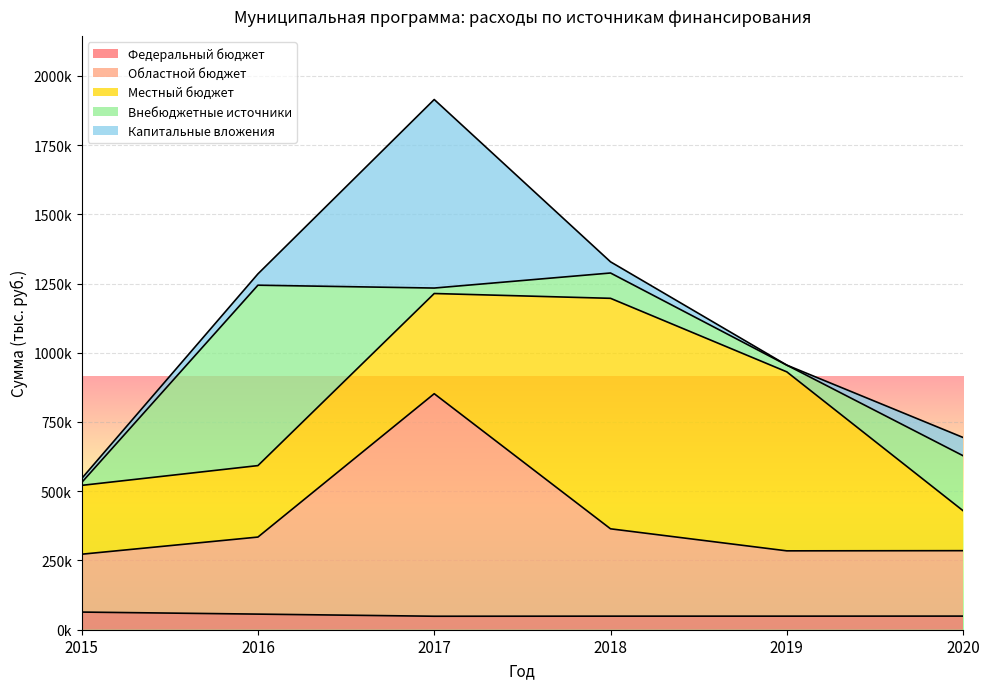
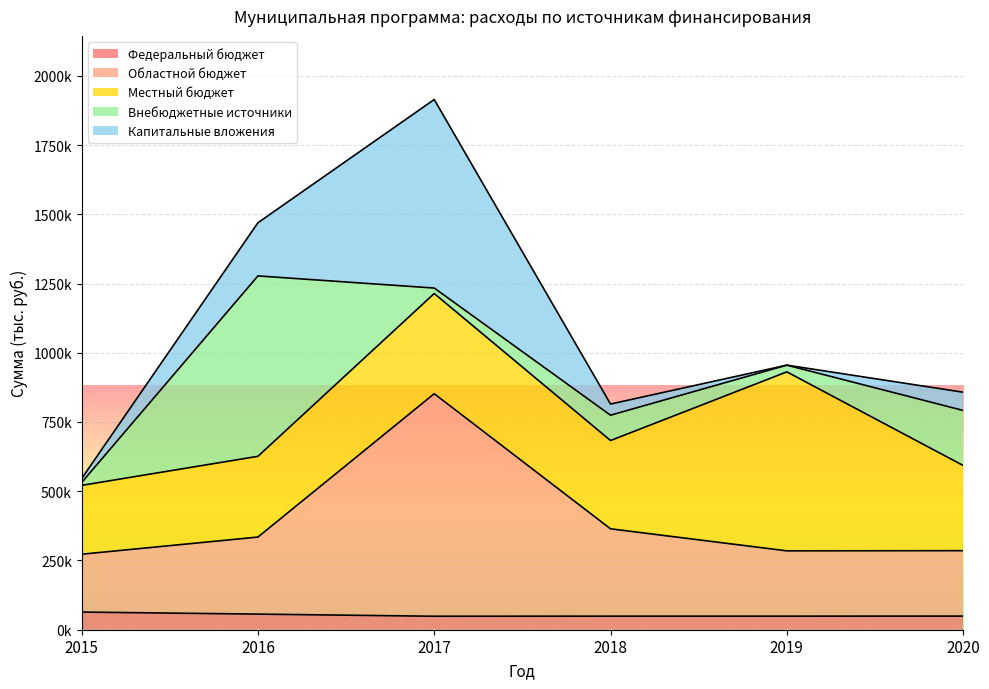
Местный бюджет, 2016: 260000 -> 290000
Капитальные вложения, 2016: 40000 -> 190000
Местный бюджет, 2018: 830000 -> 320000
Местный бюджет, 2020: 140000 -> 310000
